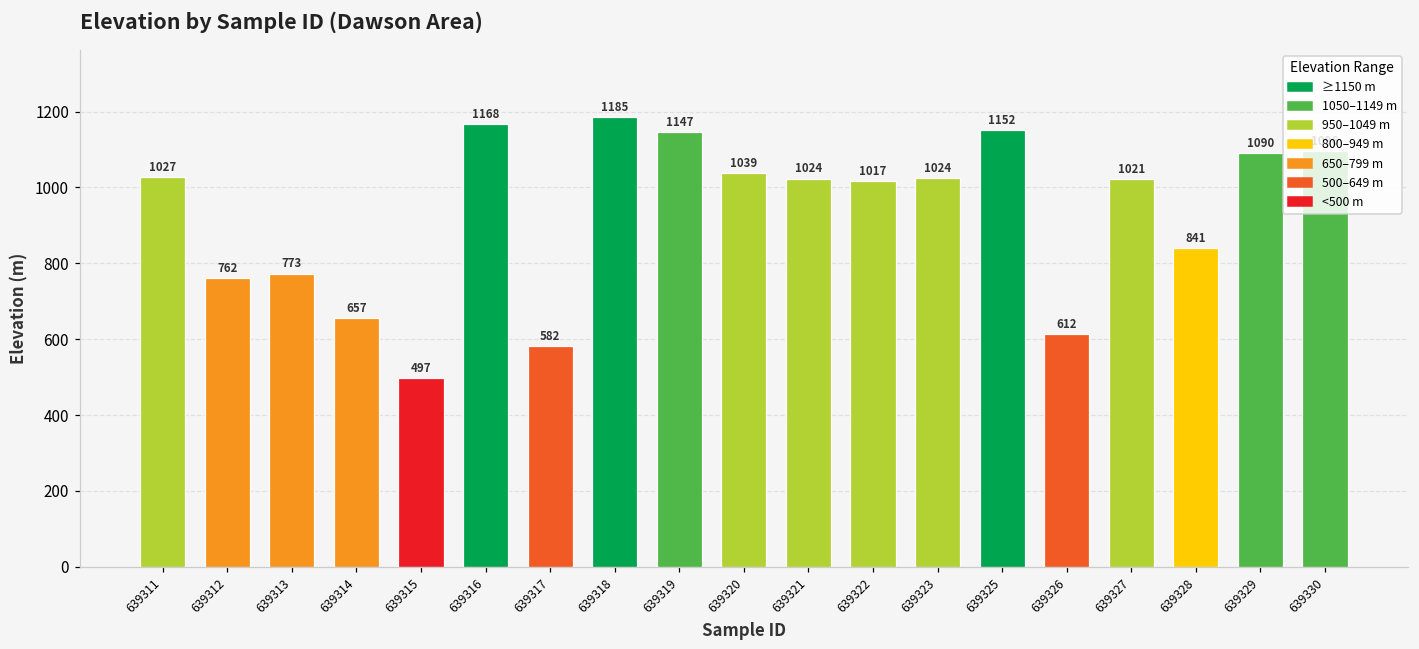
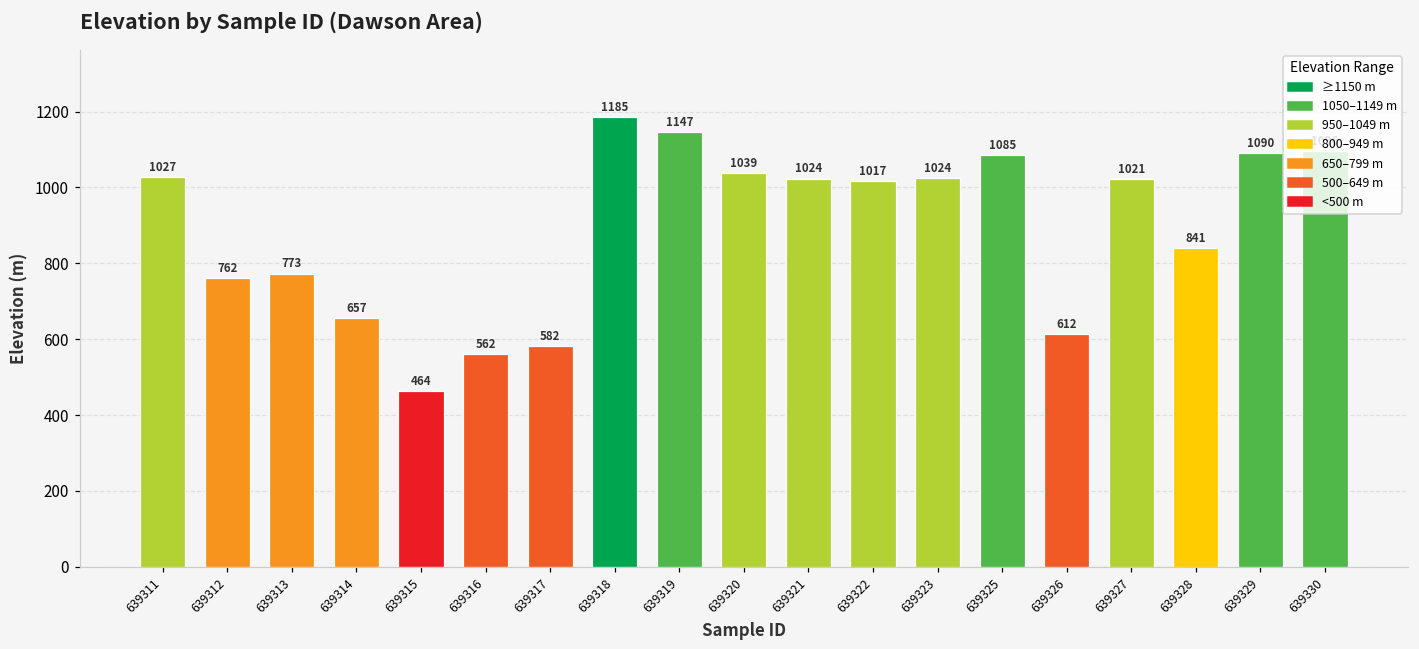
639315: 497 -> 464
639316: 1168 -> 562
639325: 1152 -> 1085
